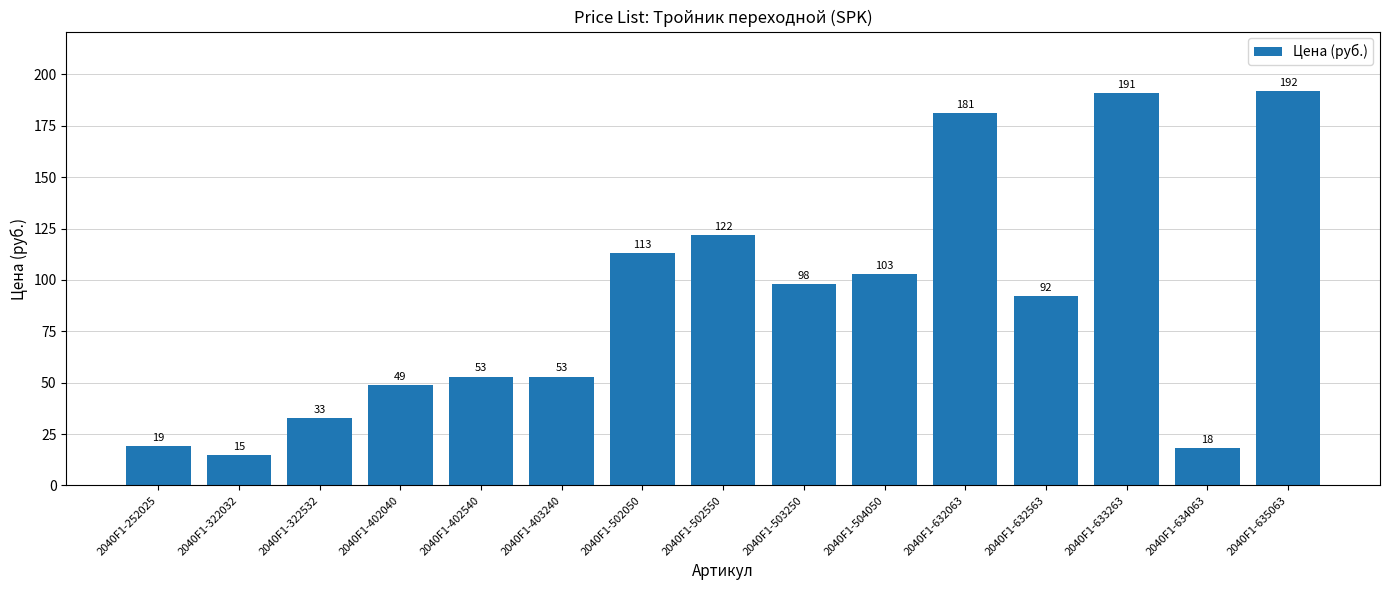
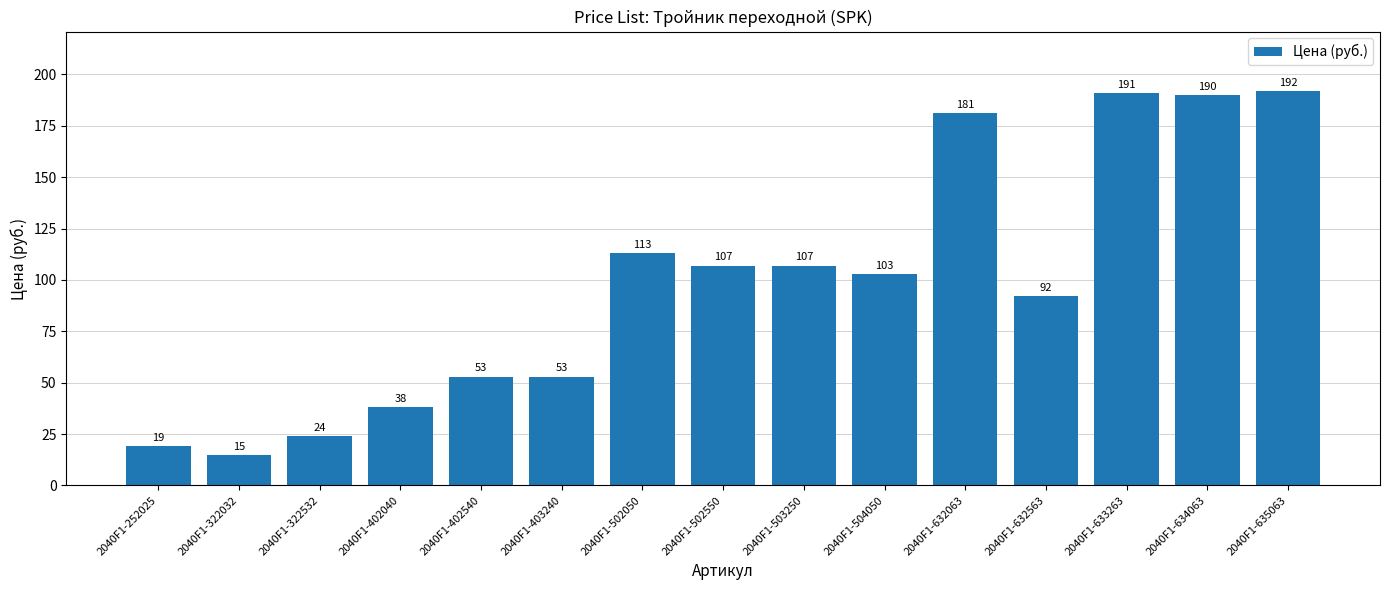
2040F1-322532: 33 -> 24
2040F1-402040: 49 -> 38
2040F1-502550: 122 -> 107
2040F1-503250: 98 -> 107
2040F1-634063: 18 -> 190
